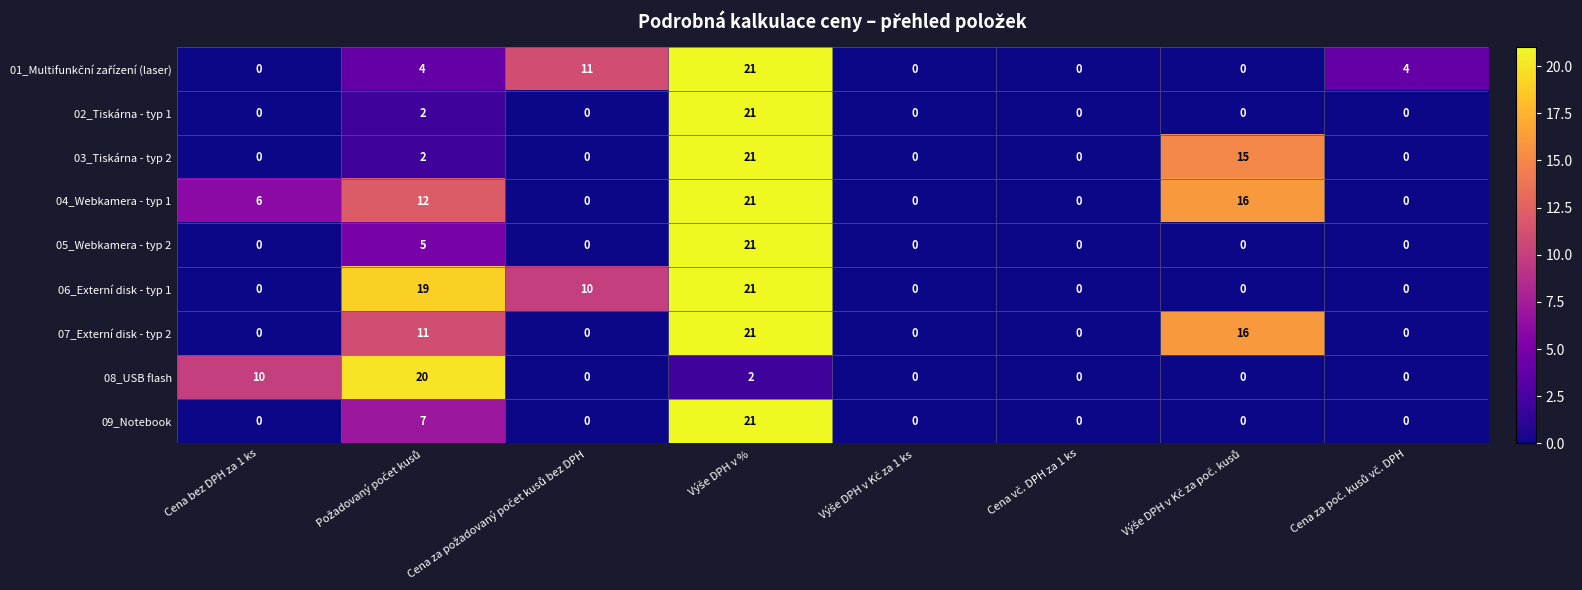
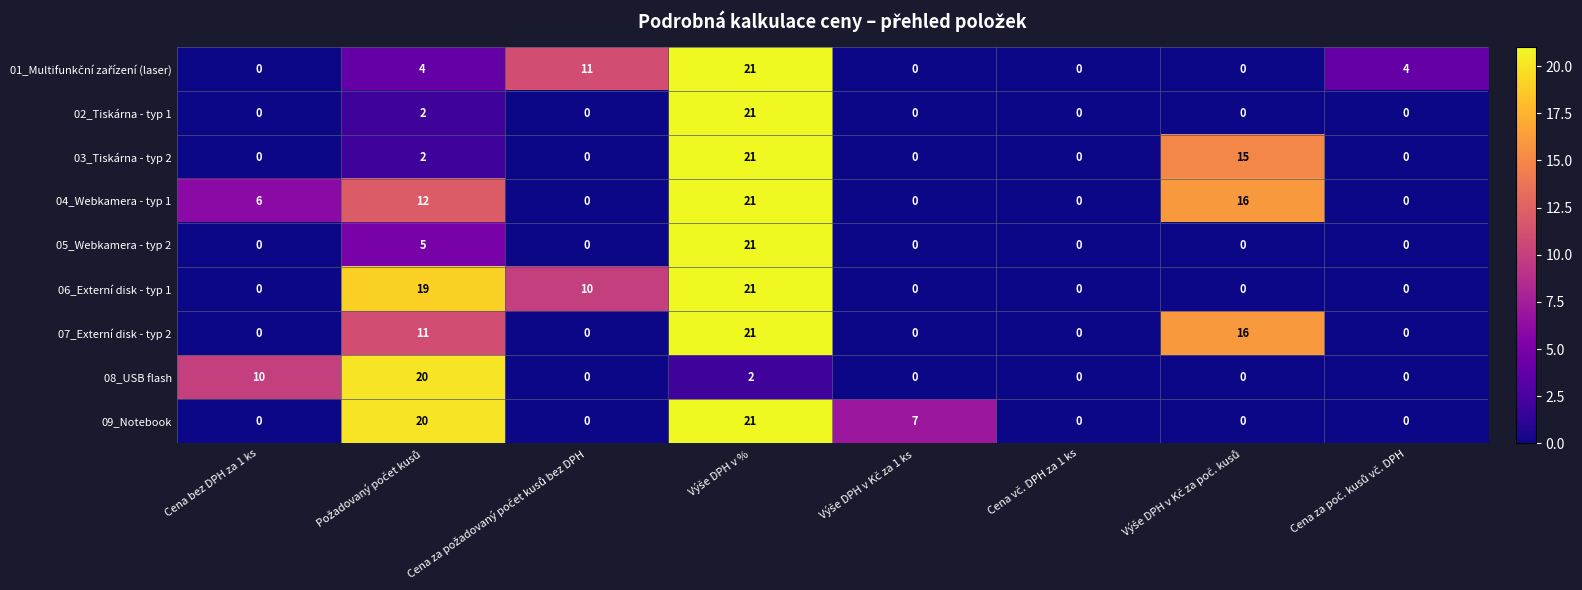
09_Notebook, Požadovaný počet kusů: 7 -> 20
09_Notebook, Výše DPH v Kč za 1 ks: 0 -> 7
